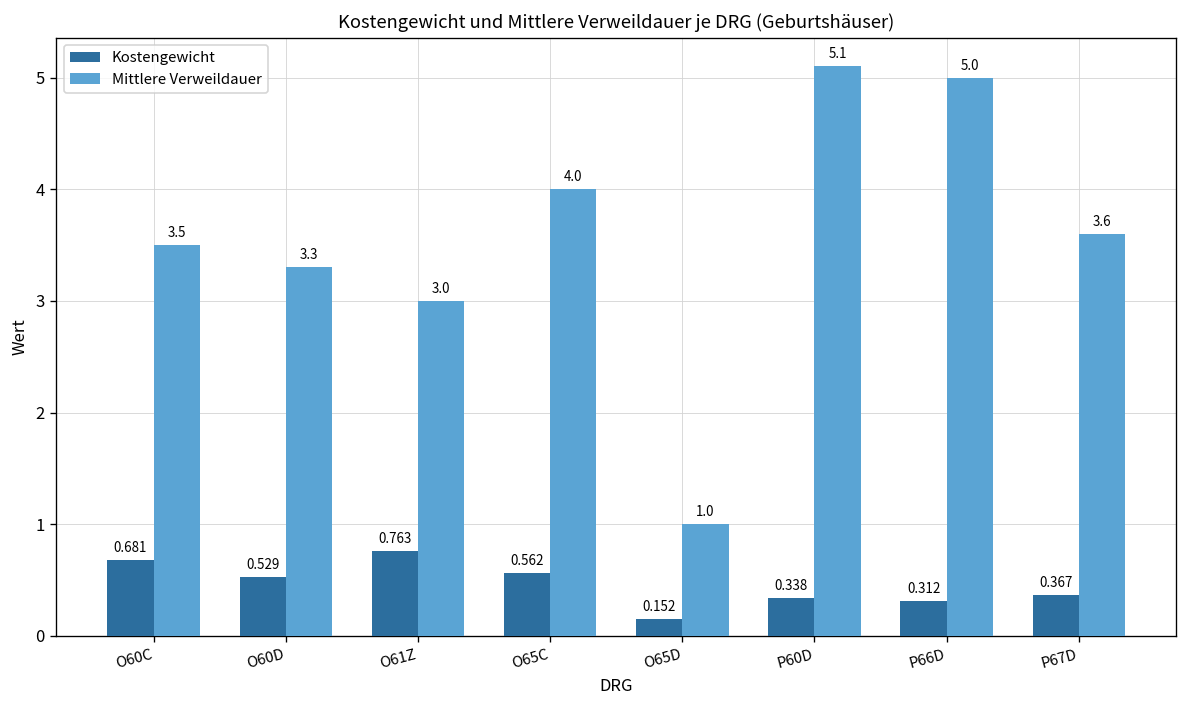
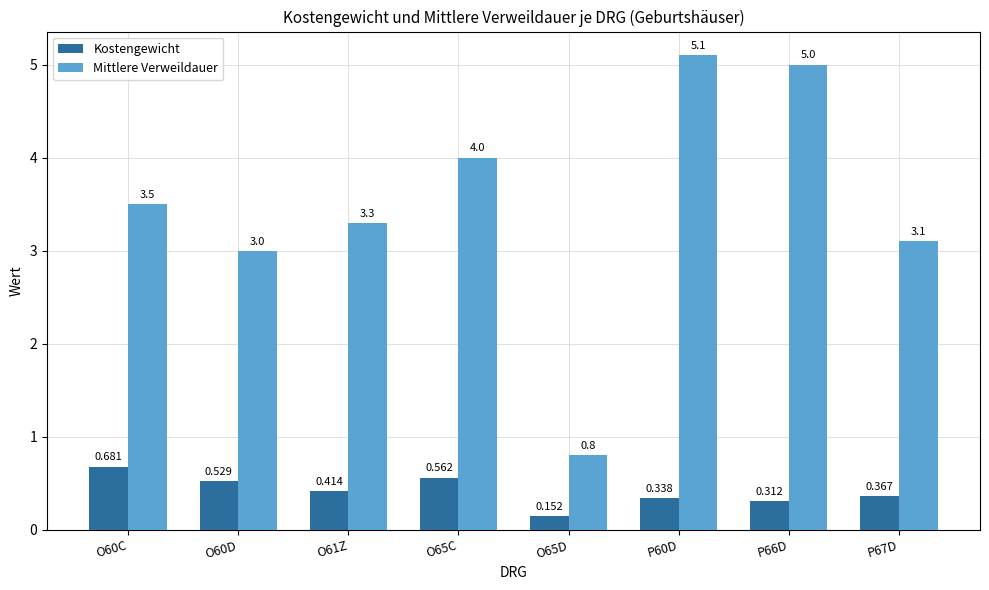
Mittlere Verweildauer, O60D: 3.3 -> 3.0
Kostengewicht, O61Z: 0.763 -> 0.414
Mittlere Verweildauer, O61Z: 3.0 -> 3.3
Mittlere Verweildauer, O65D: 1.0 -> 0.8
Mittlere Verweildauer, P67D: 3.6 -> 3.1
